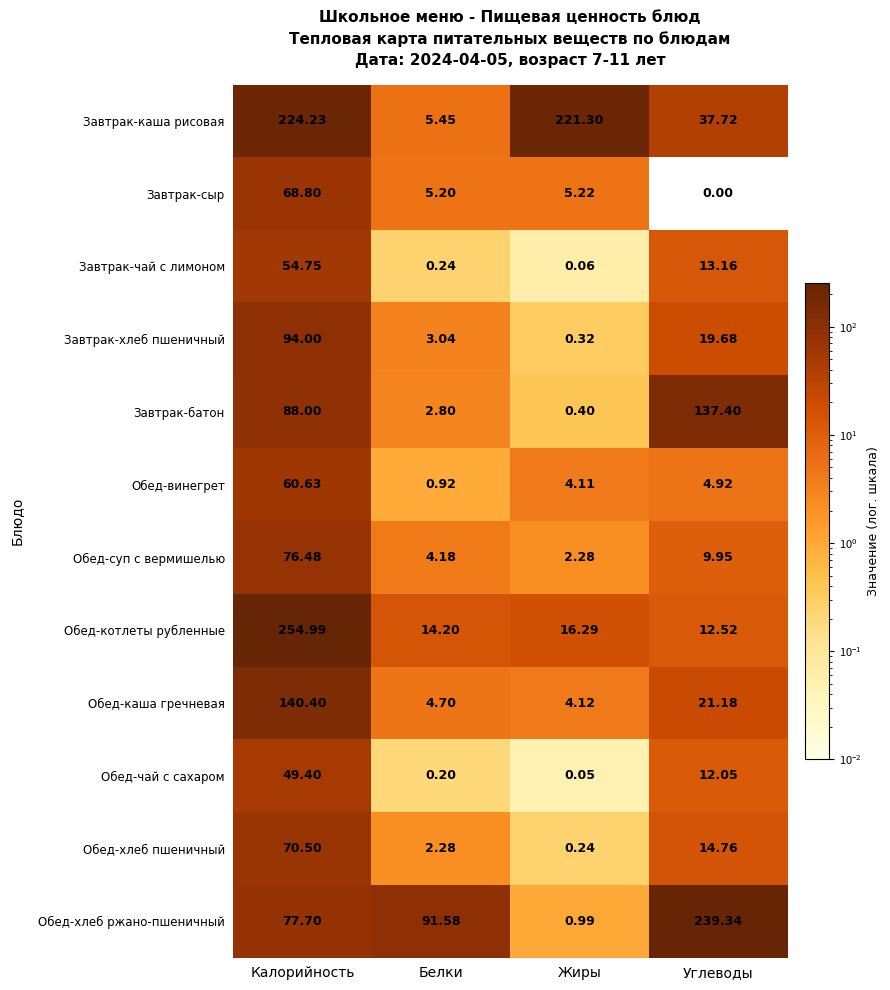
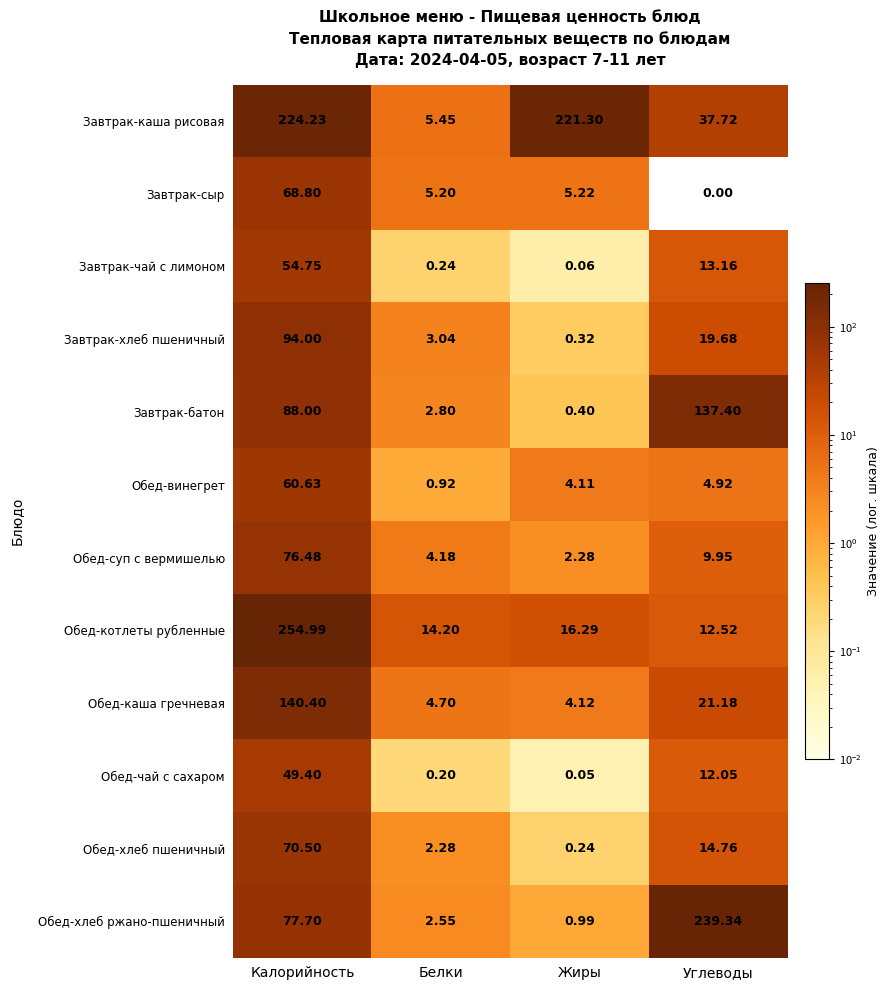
Обед-хлеб ржано-пшеничный, Белки: 91.58 -> 2.55
